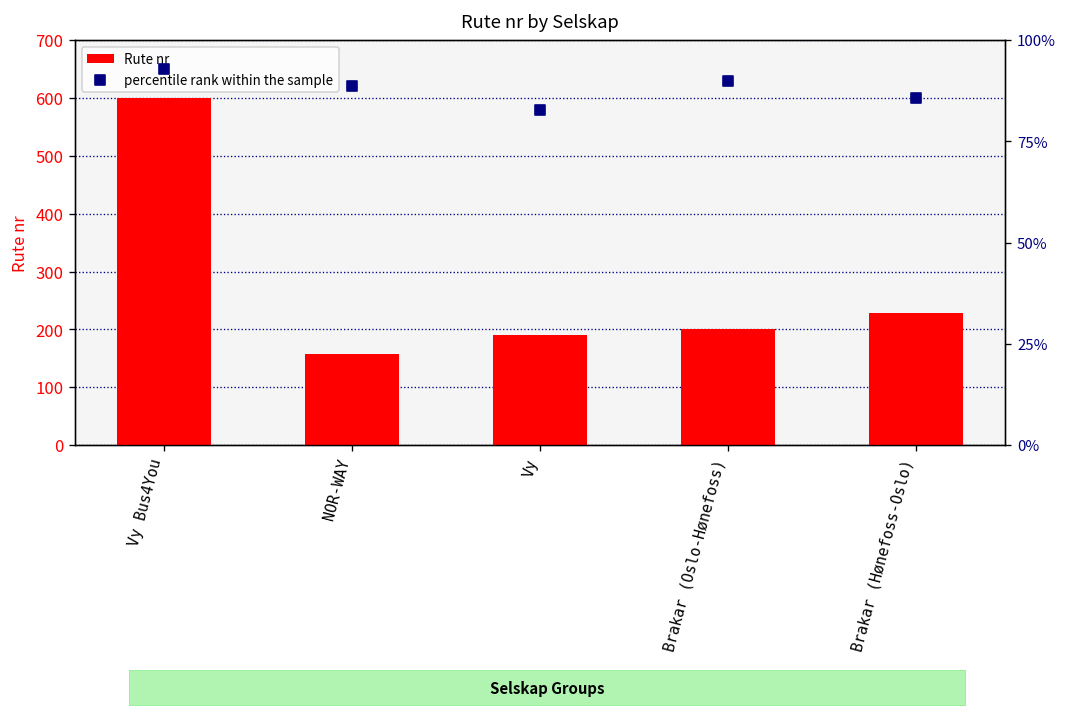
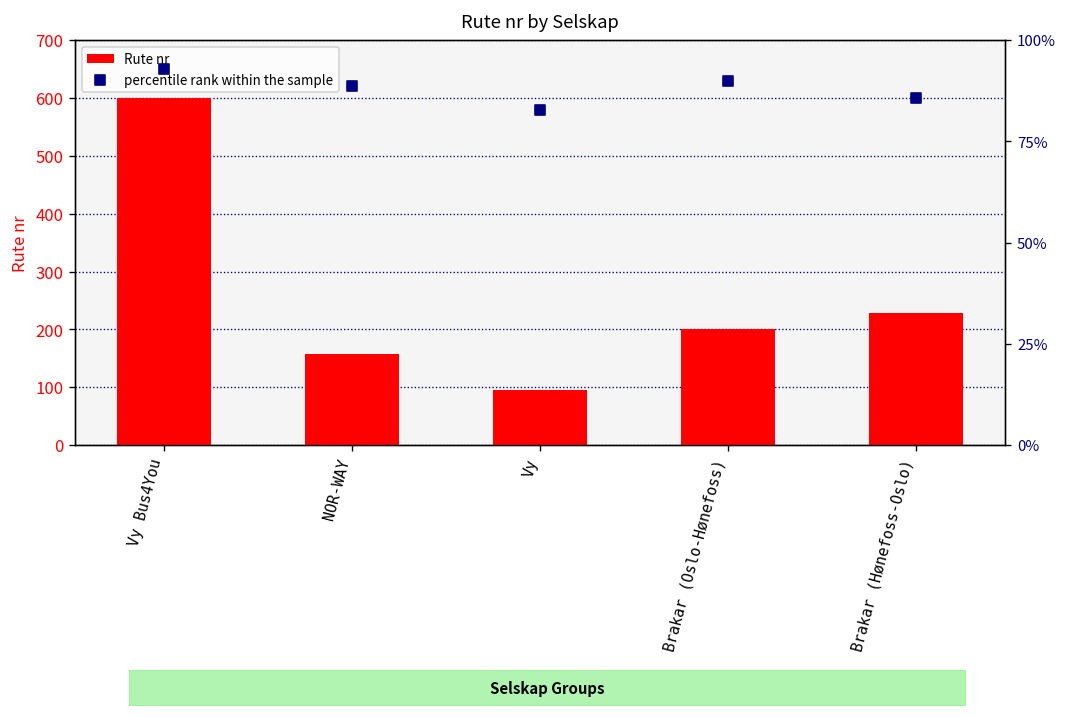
Rute nr, Vy: 190 -> 100
